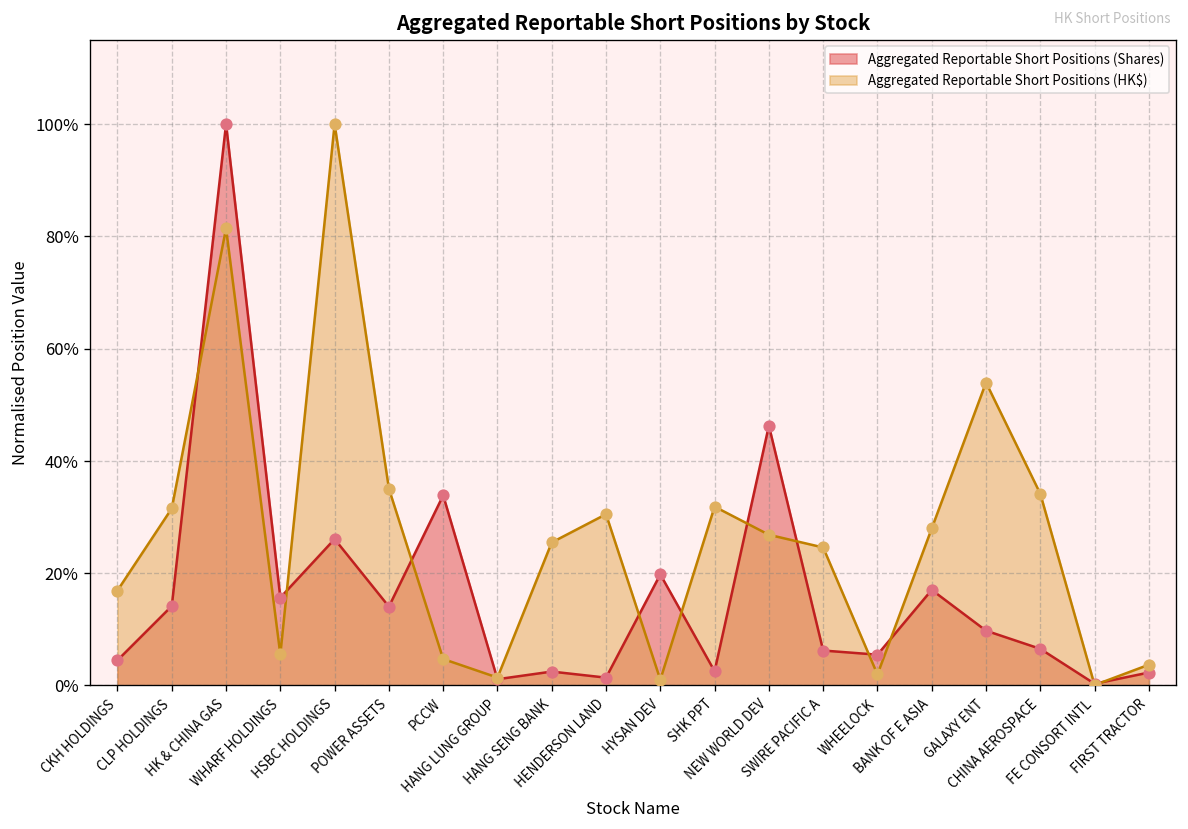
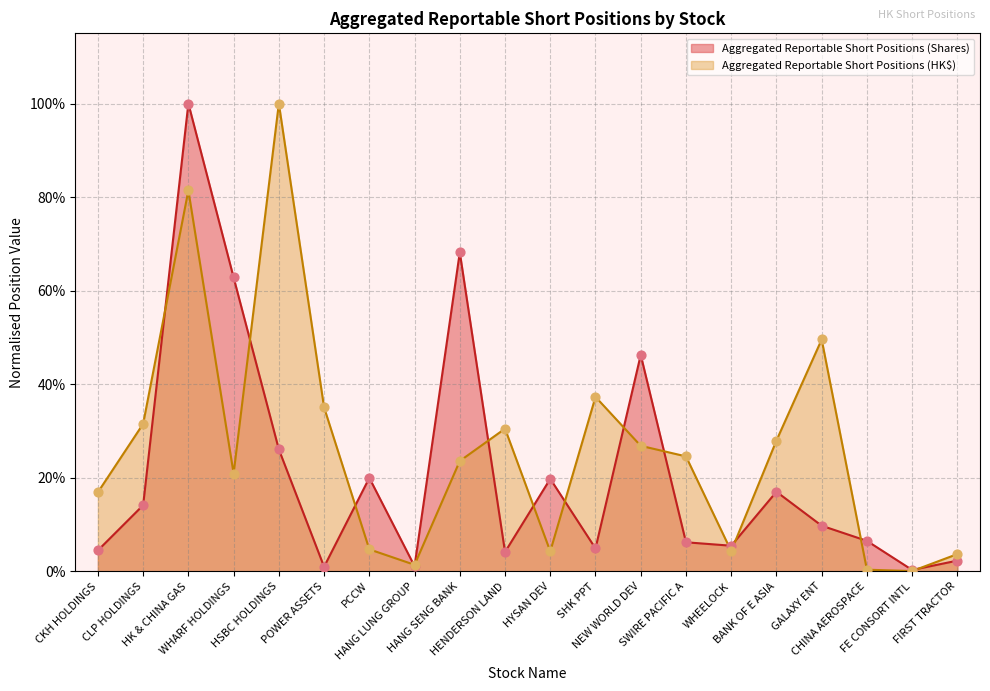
Aggregated Reportable Short Positions (Shares), WHARF HOLDINGS: 16% -> 63%
Aggregated Reportable Short Positions (HK$), WHARF HOLDINGS: 6% -> 21%
Aggregated Reportable Short Positions (Shares), POWER ASSETS: 14% -> 1%
Aggregated Reportable Short Positions (Shares), PCCW: 34% -> 20%
Aggregated Reportable Short Positions (Shares), HANG SENG BANK: 2% -> 68%
Aggregated Reportable Short Positions (HK$), HANG SENG BANK: 25% -> 24%
Aggregated Reportable Short Positions (Shares), HENDERSON LAND: 1% -> 4%
Aggregated Reportable Short Positions (HK$), HYSAN DEV: 1% -> 4%
Aggregated Reportable Short Positions (Shares), SHK PPT: 3% -> 5%
Aggregated Reportable Short Positions (HK$), SHK PPT: 32% -> 37%
Aggregated Reportable Short Positions (HK$), WHEELOCK: 2% -> 4%
Aggregated Reportable Short Positions (HK$), GALAXY ENT: 54% -> 50%
Aggregated Reportable Short Positions (HK$), CHINA AEROSPACE: 34% -> 0%
